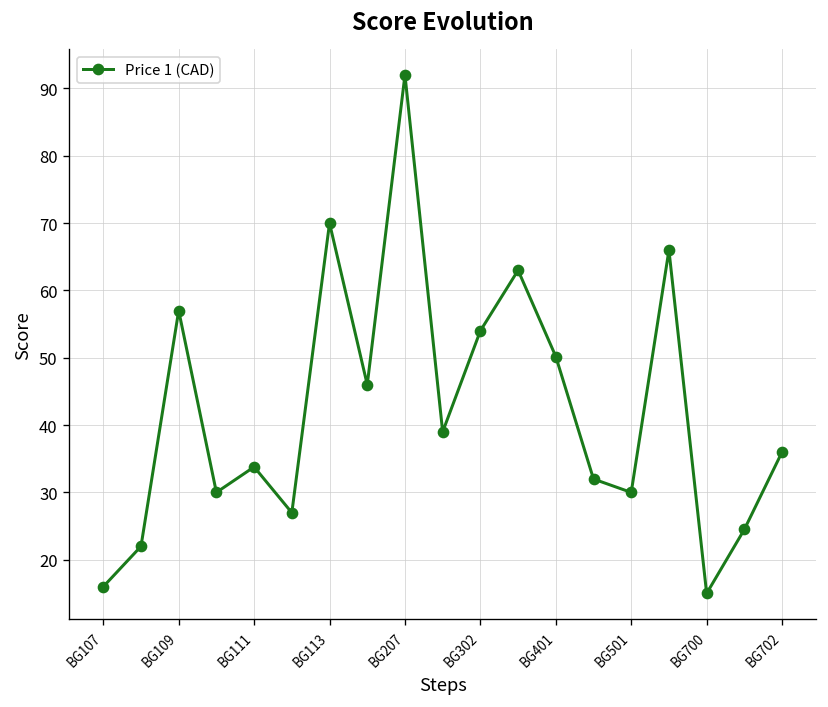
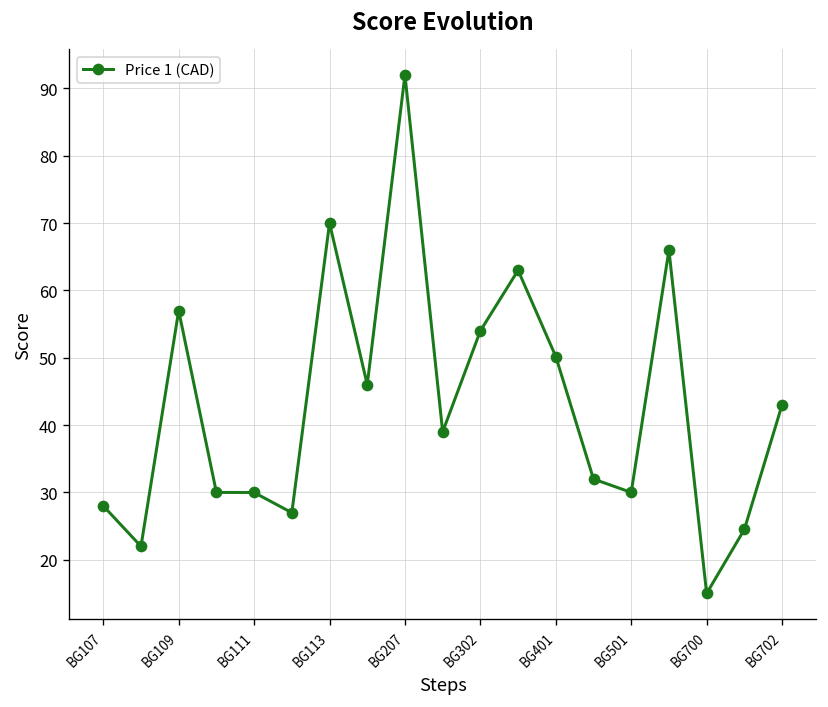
BG107: 16 -> 28
BG111: 34 -> 30
BG702: 36 -> 43
